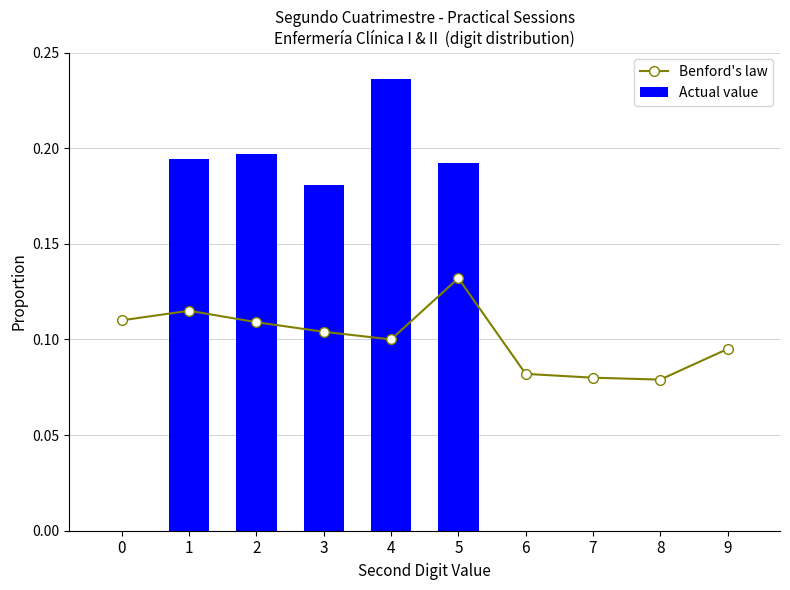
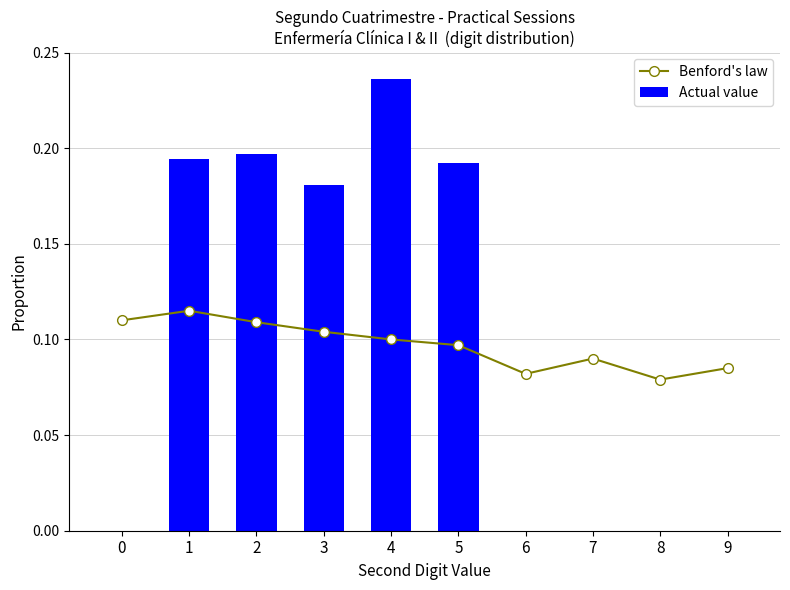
Benford's law, 5: 0.132 -> 0.097
Benford's law, 7: 0.08 -> 0.09
Benford's law, 9: 0.095 -> 0.085
